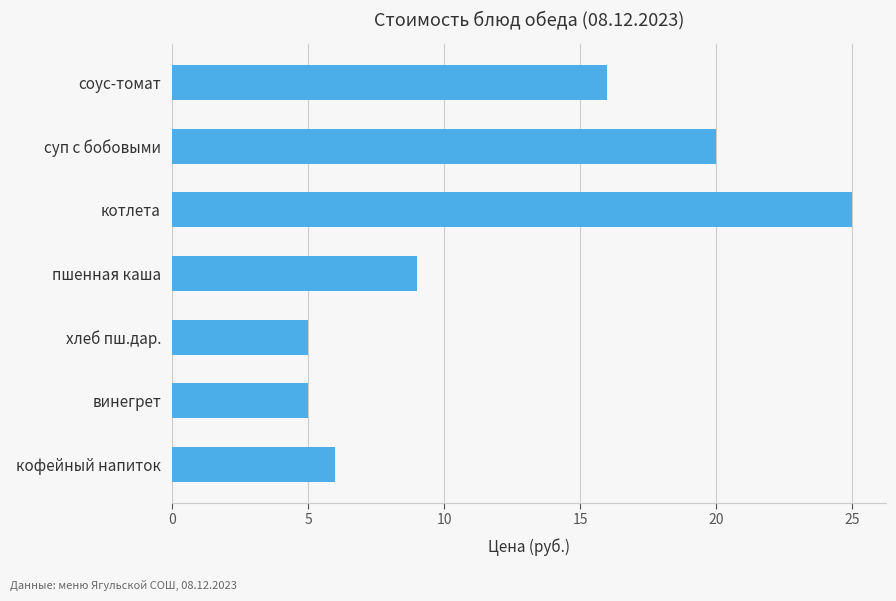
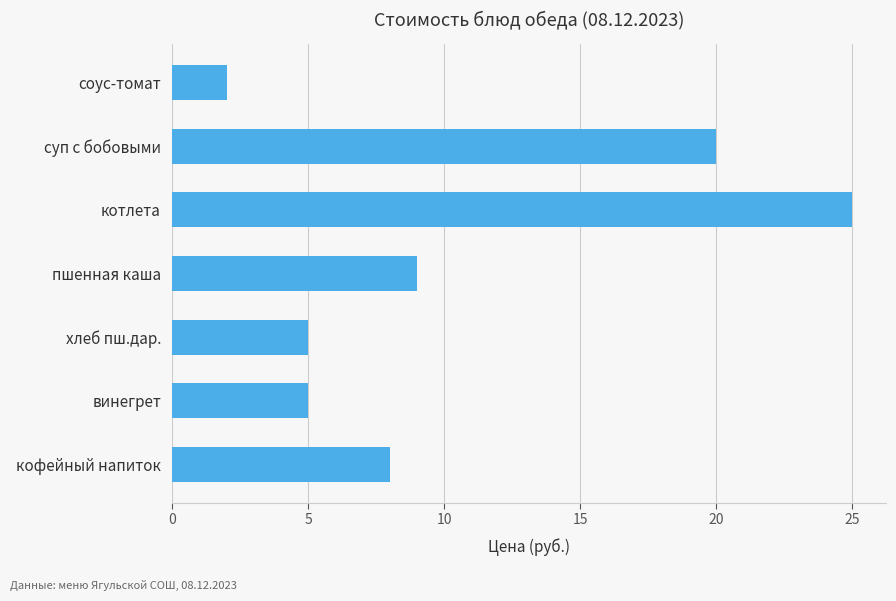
соус-томат: 16 -> 2
кофейный напиток: 6 -> 8
